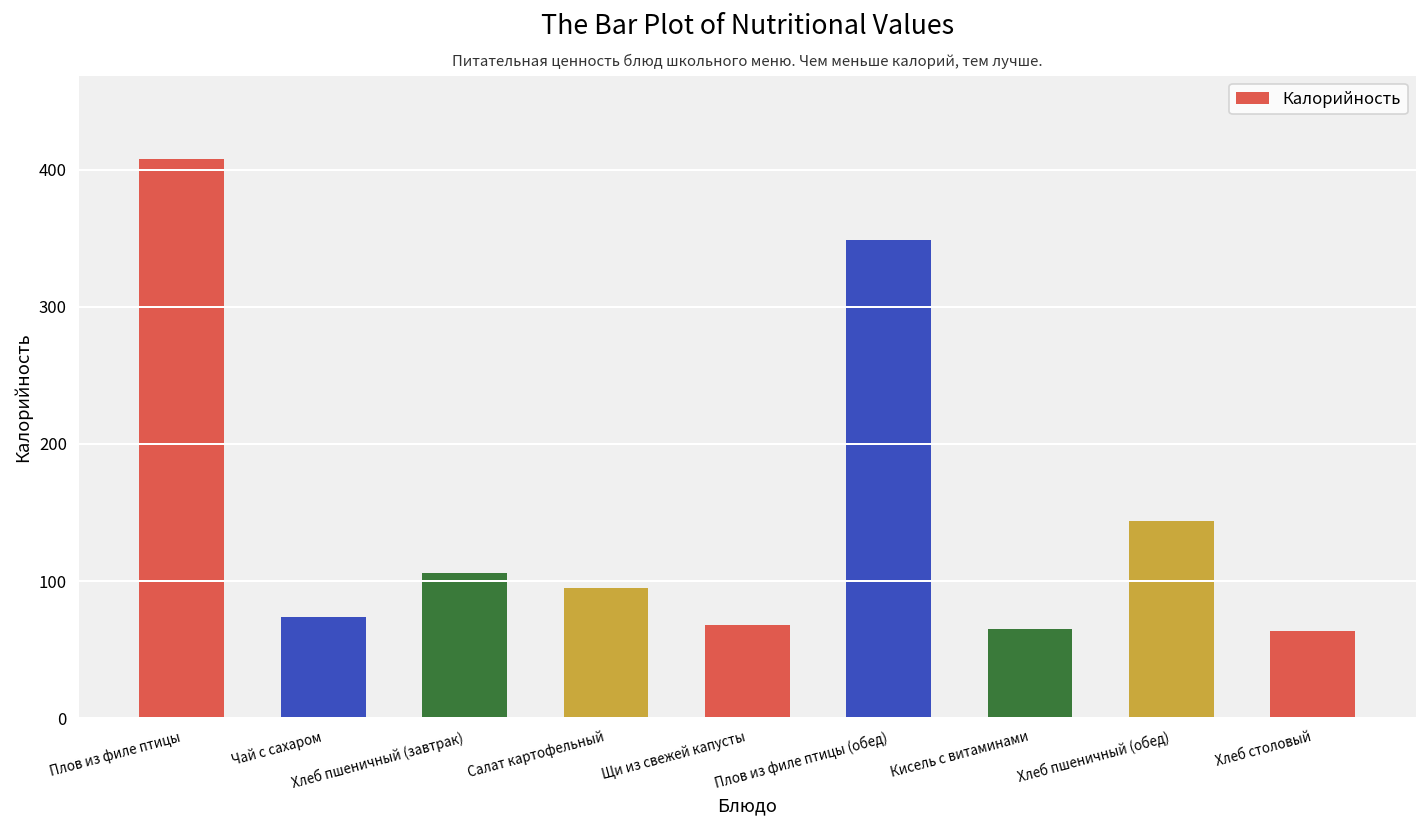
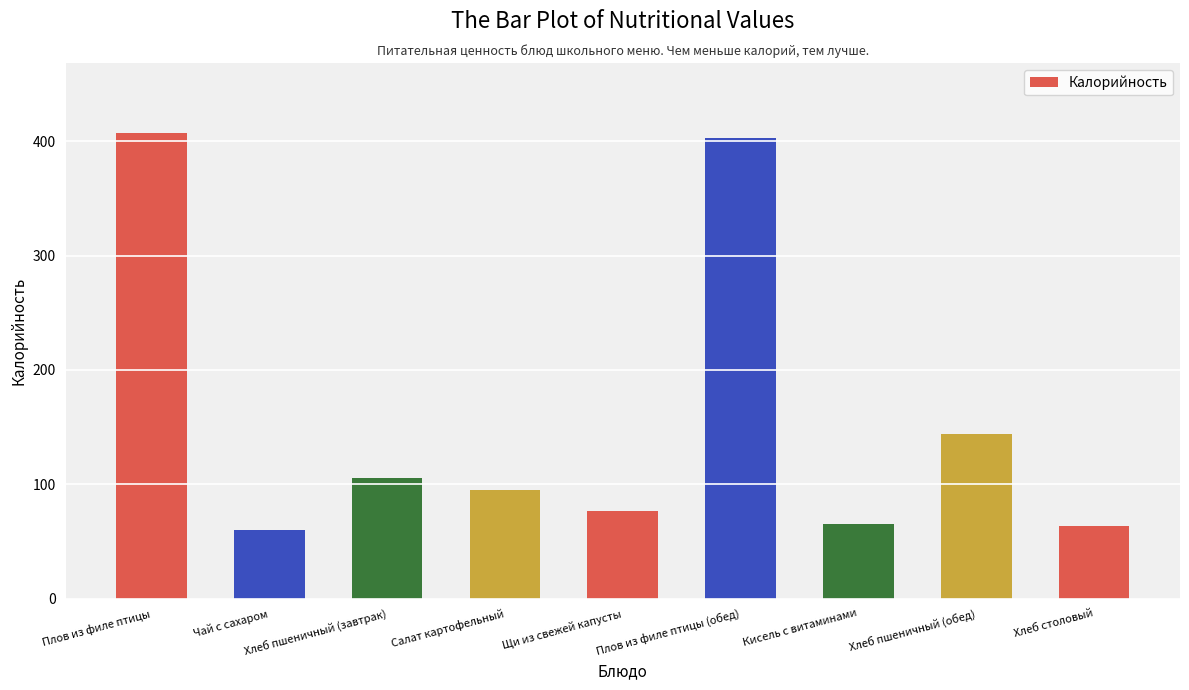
Чай с сахаром: 74 -> 60
Щи из свежей капусты: 68 -> 76
Плов из филе птицы (обед): 349 -> 403
